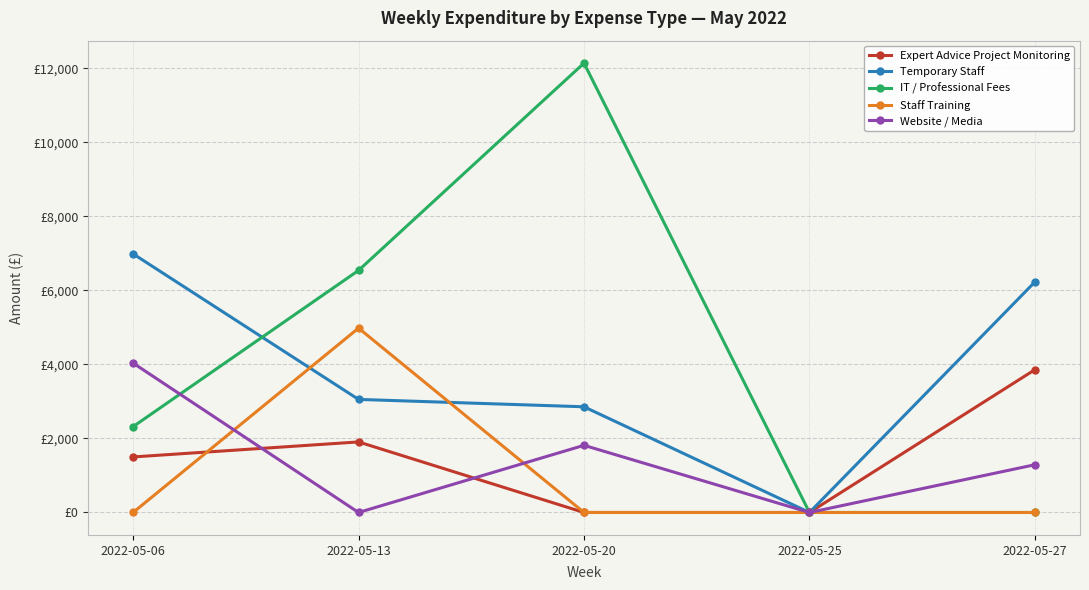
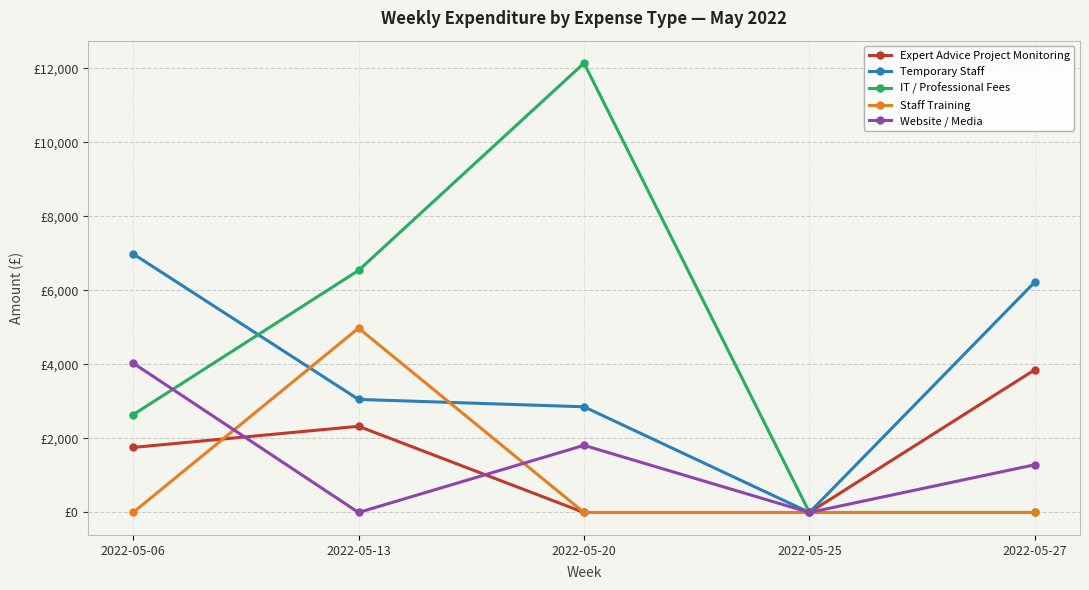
Expert Advice Project Monitoring, 2022-05-06: £1,500 -> £1,800
IT / Professional Fees, 2022-05-06: £2,300 -> £2,600
Expert Advice Project Monitoring, 2022-05-13: £1,900 -> £2,300
